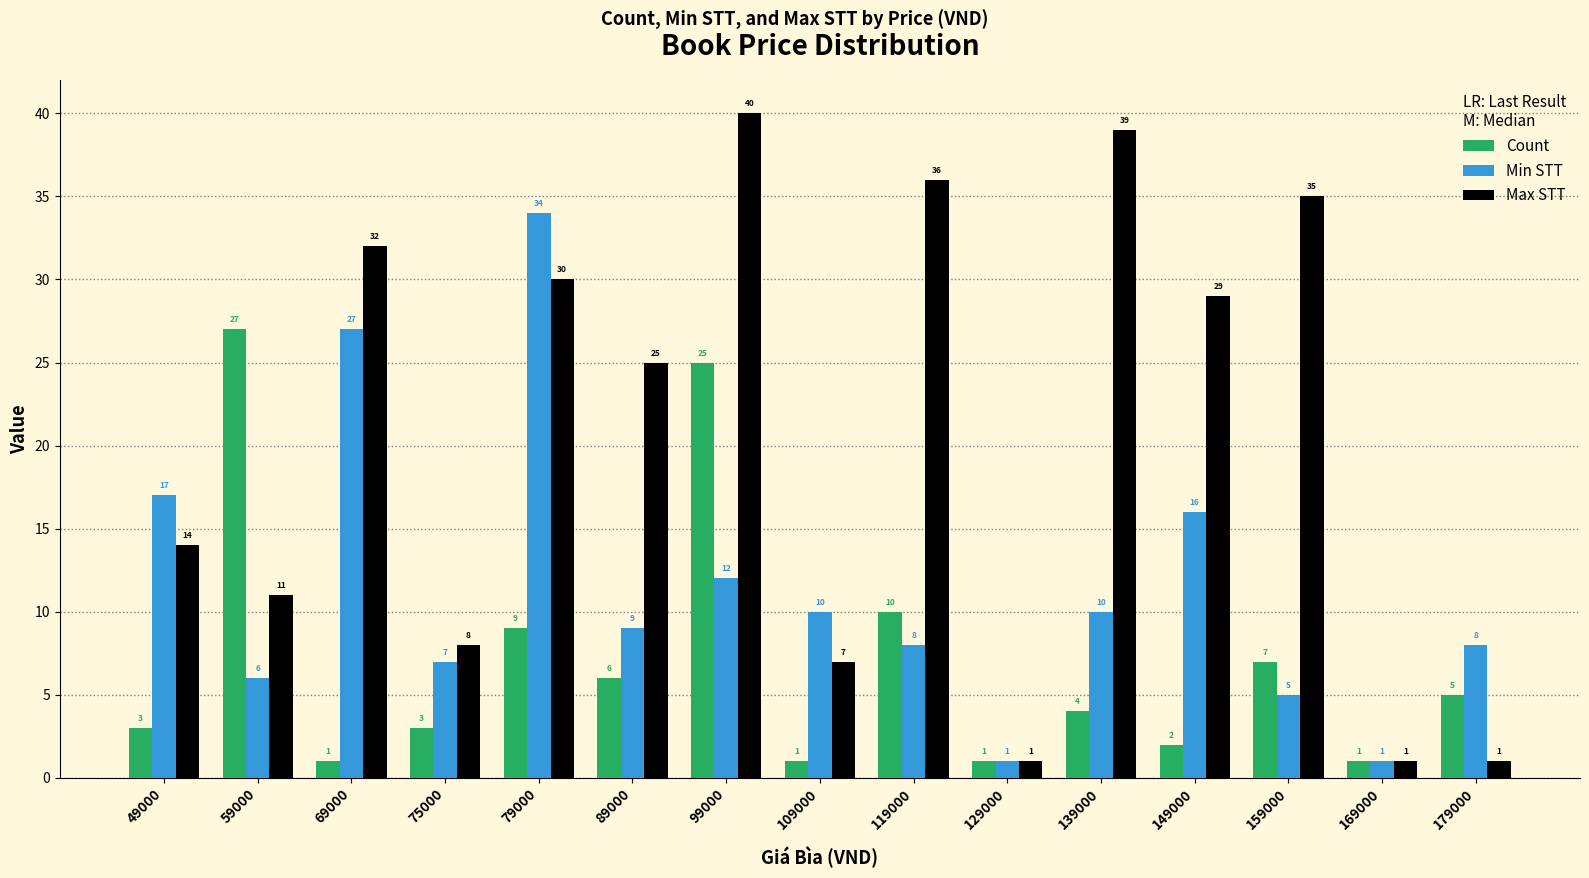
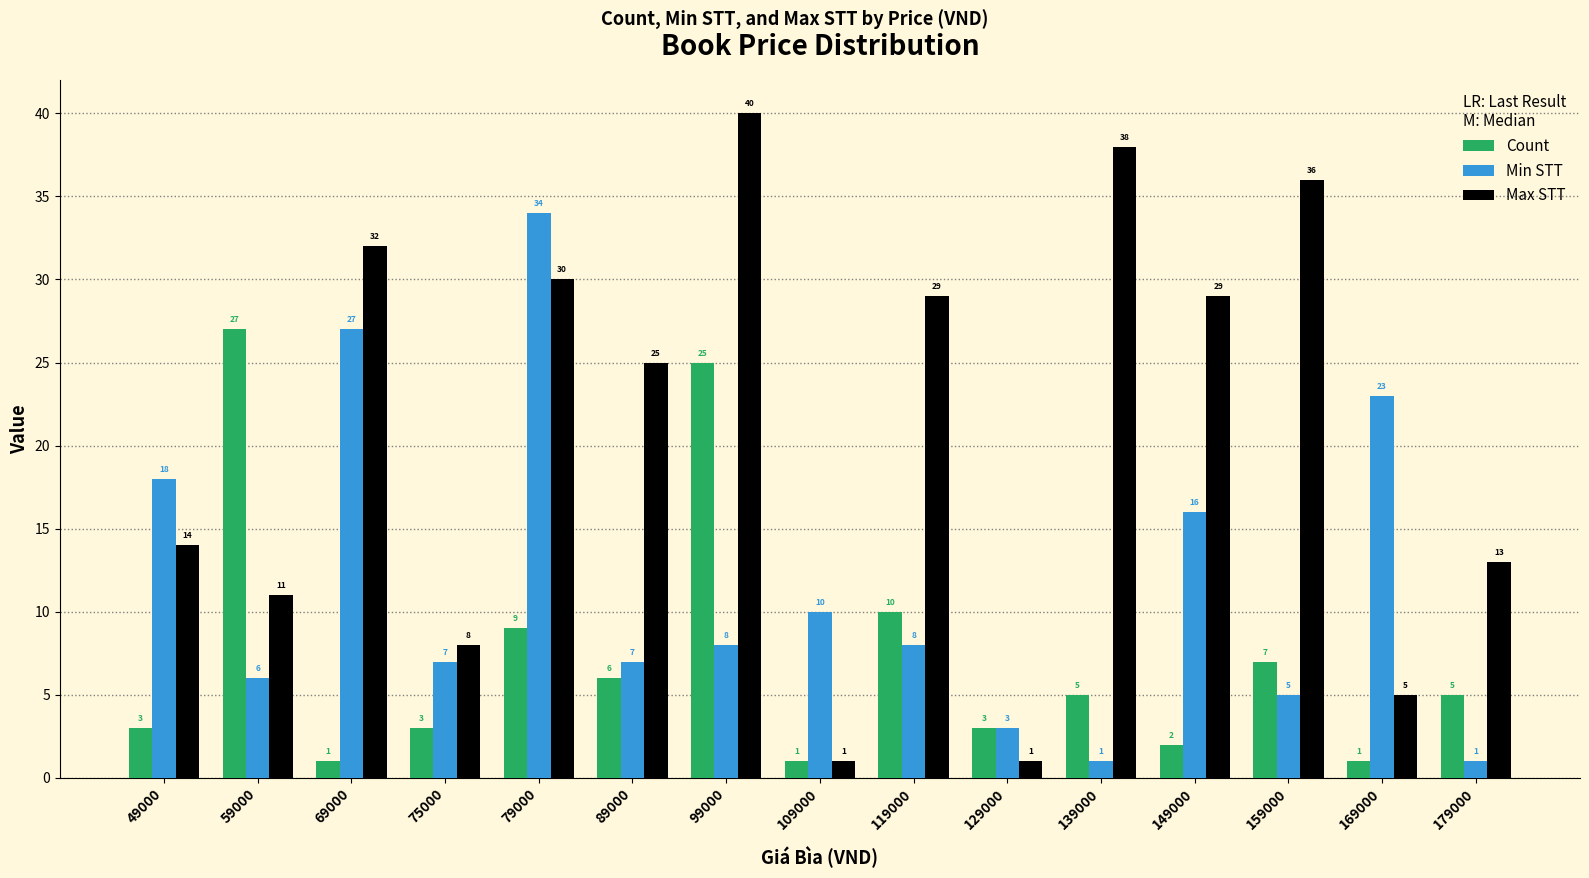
Min STT, 49000: 17 -> 18
Min STT, 89000: 9 -> 7
Min STT, 99000: 12 -> 8
Max STT, 109000: 7 -> 1
Max STT, 119000: 36 -> 29
Count, 129000: 1 -> 3
Min STT, 129000: 1 -> 3
Count, 139000: 4 -> 5
Min STT, 139000: 10 -> 1
Max STT, 139000: 39 -> 38
Max STT, 159000: 35 -> 36
Min STT, 169000: 1 -> 23
Max STT, 169000: 1 -> 5
Min STT, 179000: 8 -> 1
Max STT, 179000: 1 -> 13
